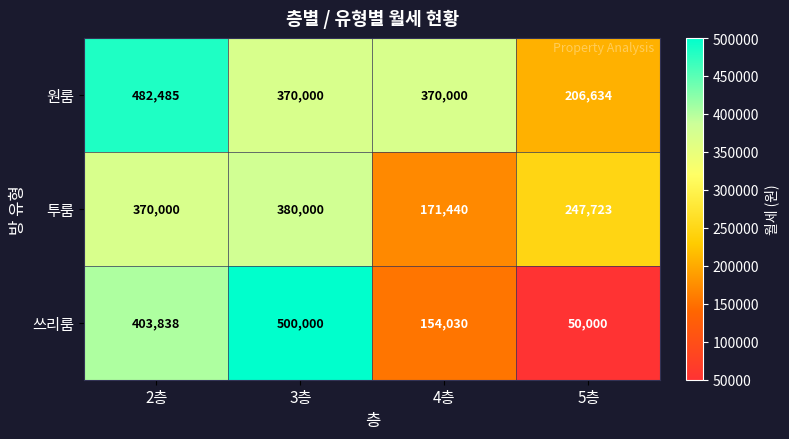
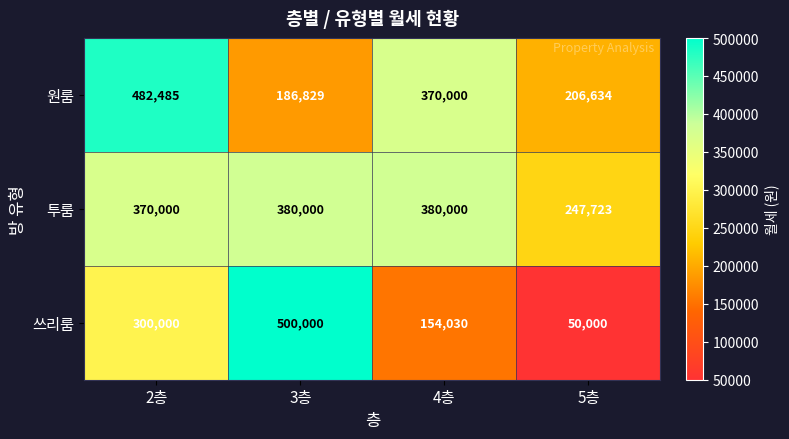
원룸, 3층: 370,000 -> 186,829
투룸, 4층: 171,440 -> 380,000
쓰리룸, 2층: 403,838 -> 300,000
